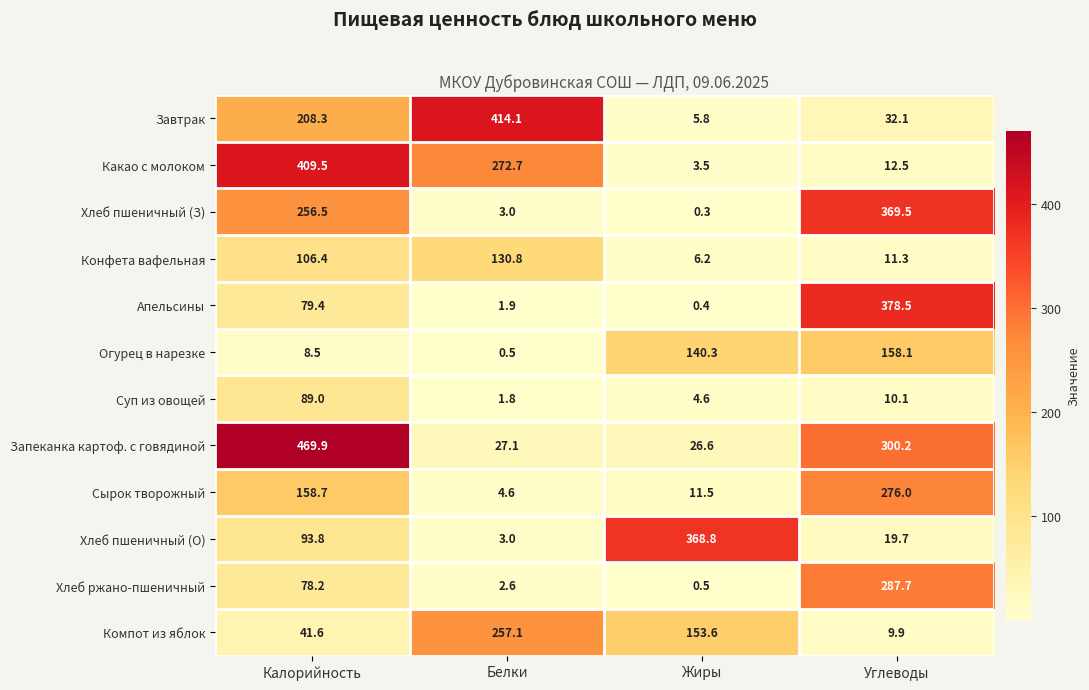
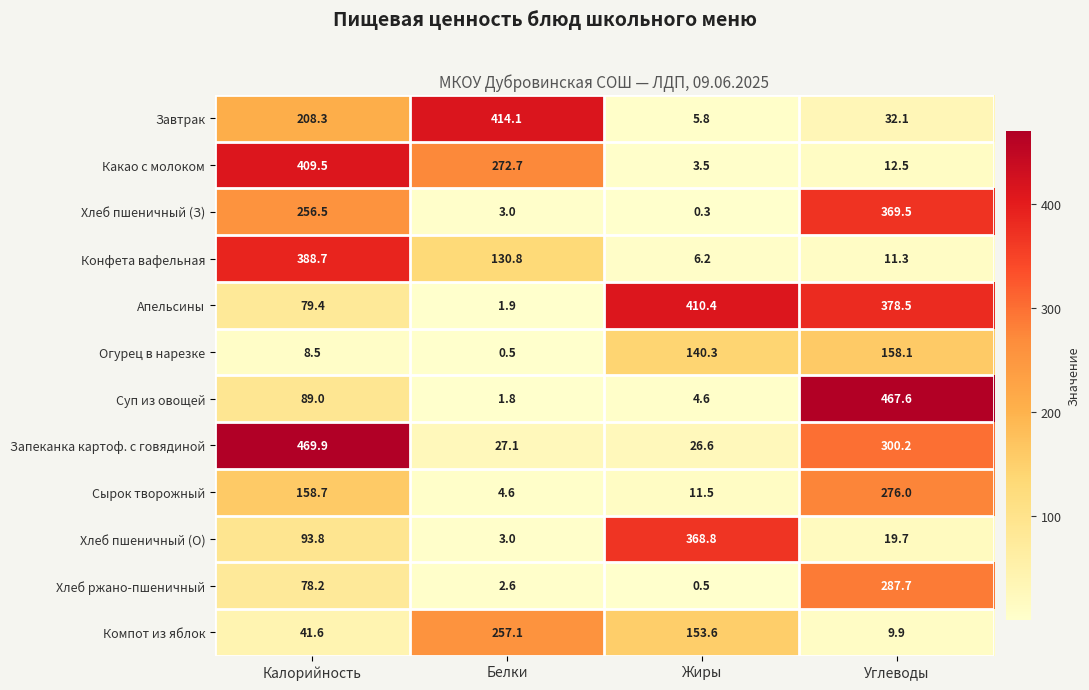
Конфета вафельная, Калорийность: 106.4 -> 388.7
Апельсины, Жиры: 0.4 -> 410.4
Суп из овощей, Углеводы: 10.1 -> 467.6
